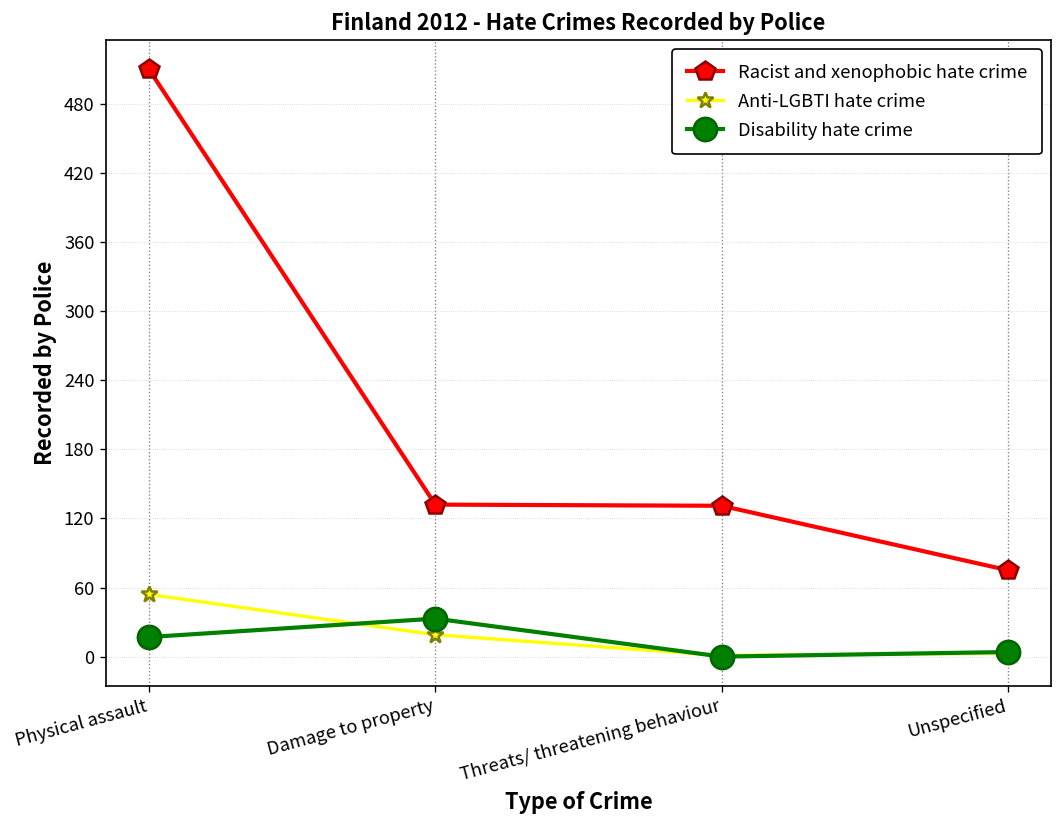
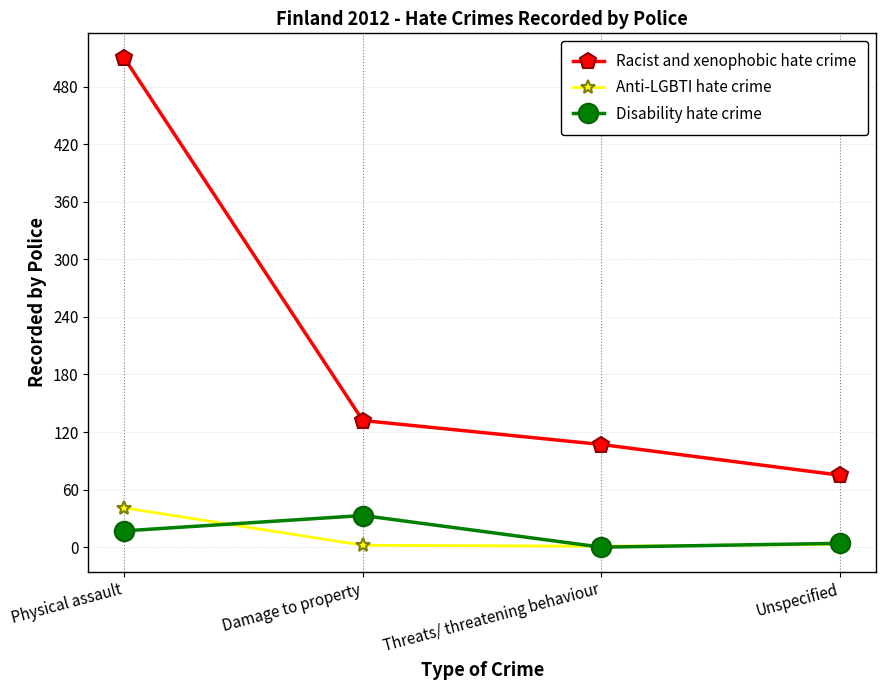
Anti-LGBTI hate crime, Physical assault: 50 -> 40
Anti-LGBTI hate crime, Damage to property: 20 -> 0
Racist and xenophobic hate crime, Threats/ threatening behaviour: 130 -> 110
